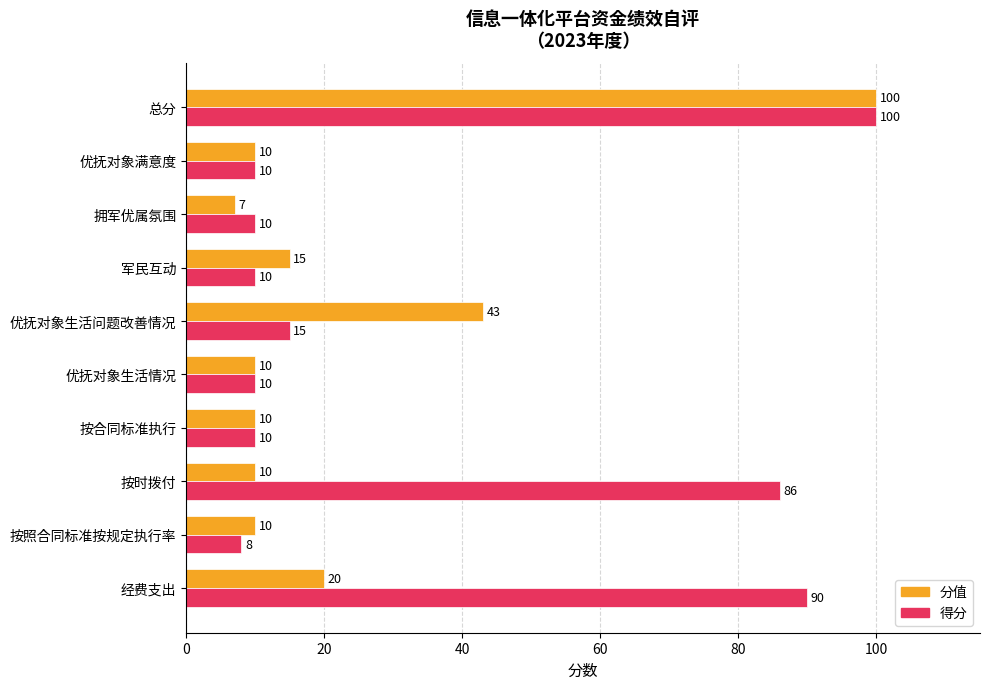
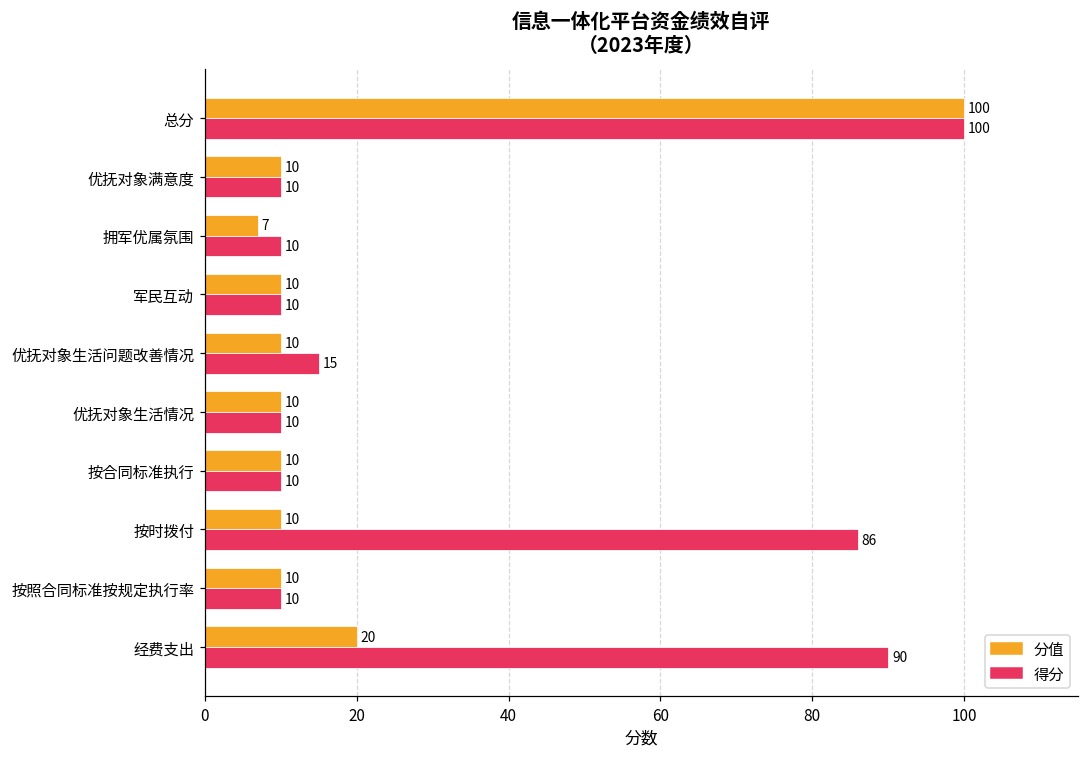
分值, 军民互动: 15 -> 10
分值, 优抚对象生活问题改善情况: 43 -> 10
得分, 按照合同标准按规定执行率: 8 -> 10
